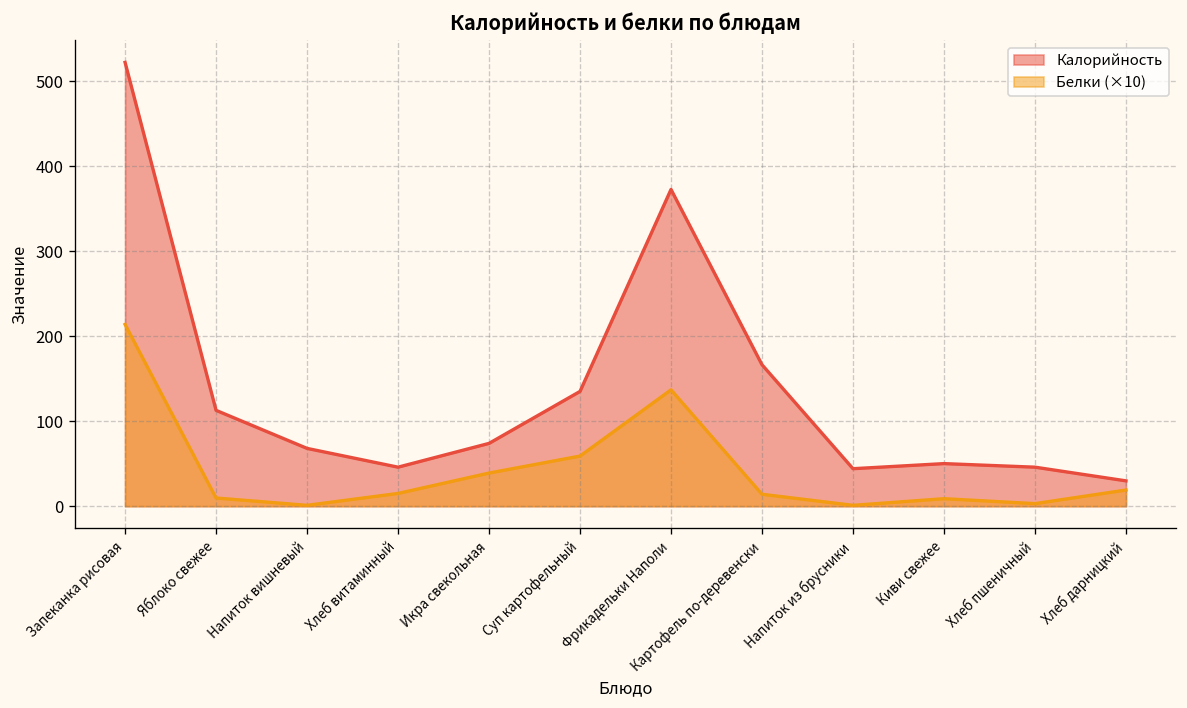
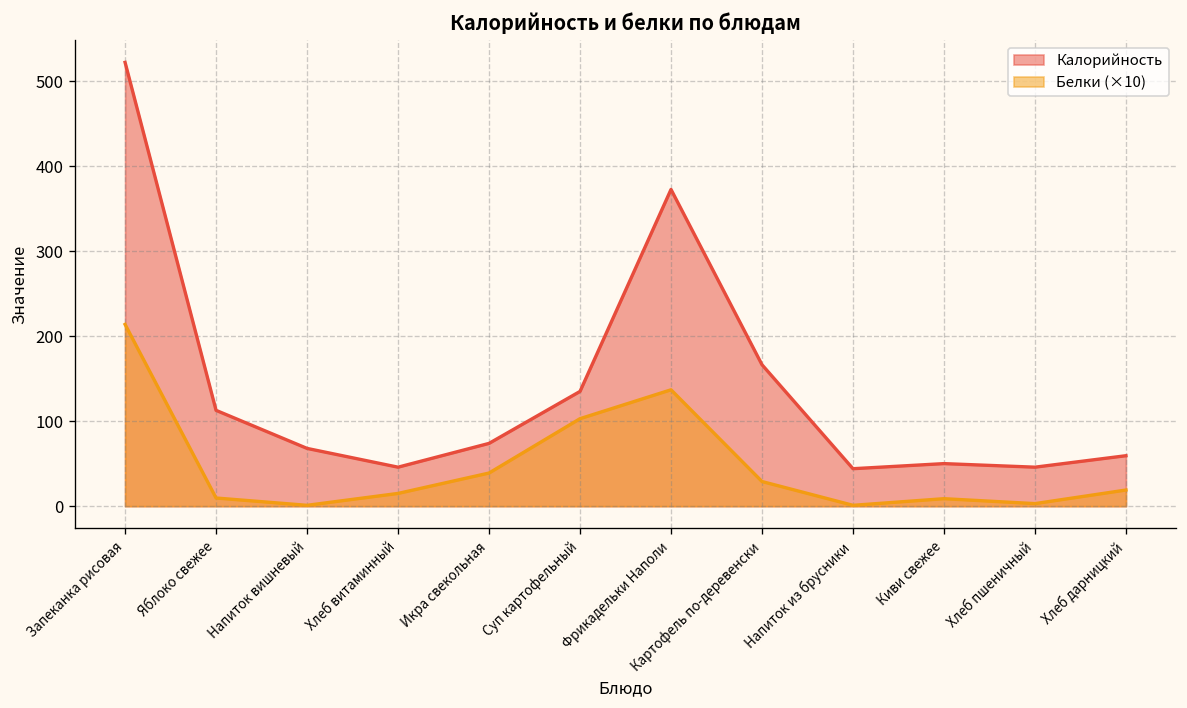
Белки (×10), Суп картофельный: 60 -> 100
Белки (×10), Картофель по-деревенски: 10 -> 30
Калорийность, Хлеб дарницкий: 30 -> 60
